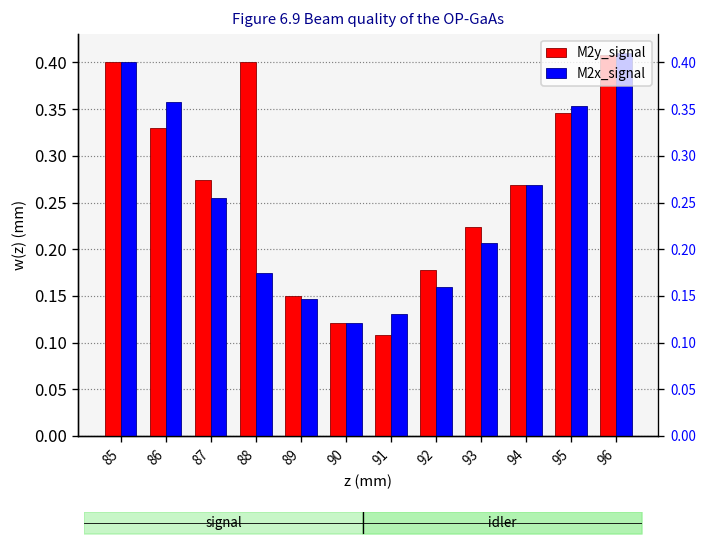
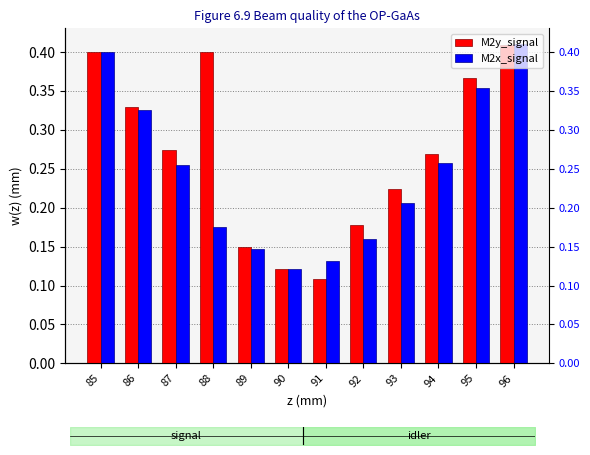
M2x_signal, 86: 0.36 -> 0.33
M2x_signal, 94: 0.27 -> 0.26
M2y_signal, 95: 0.35 -> 0.37
